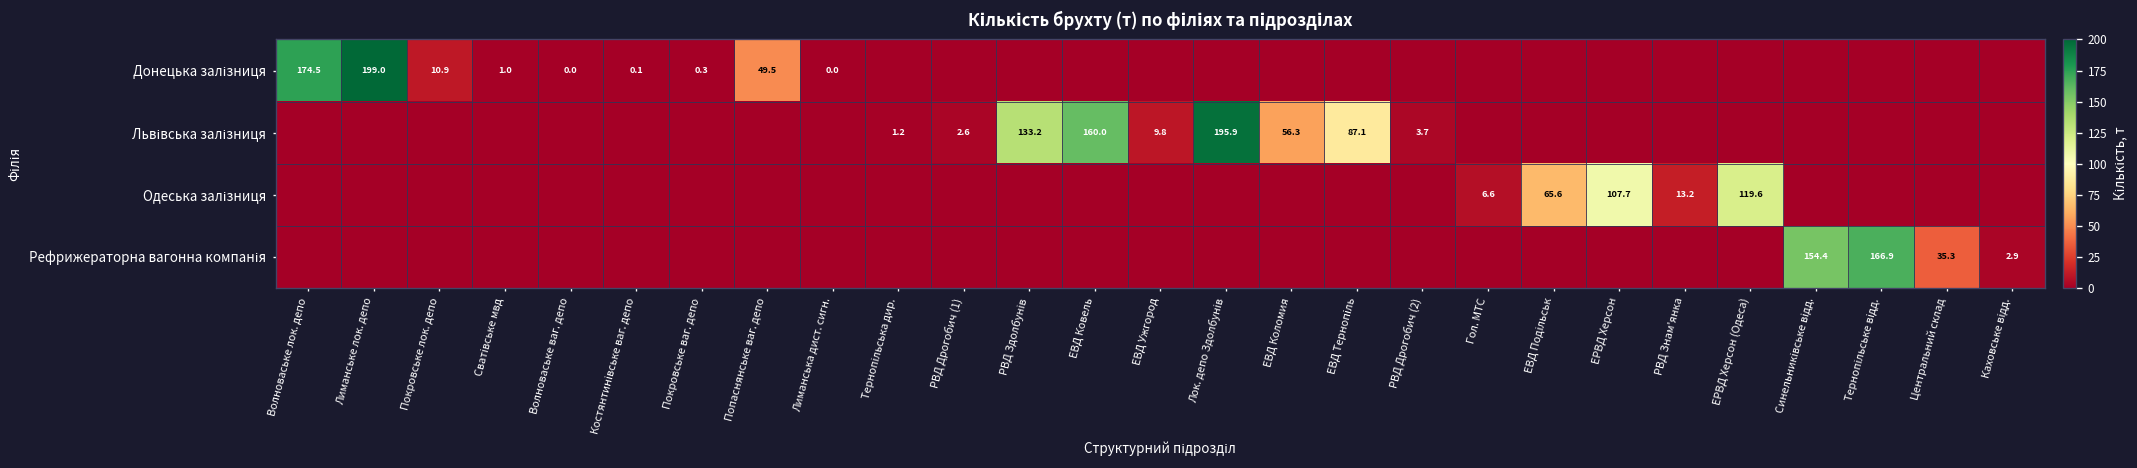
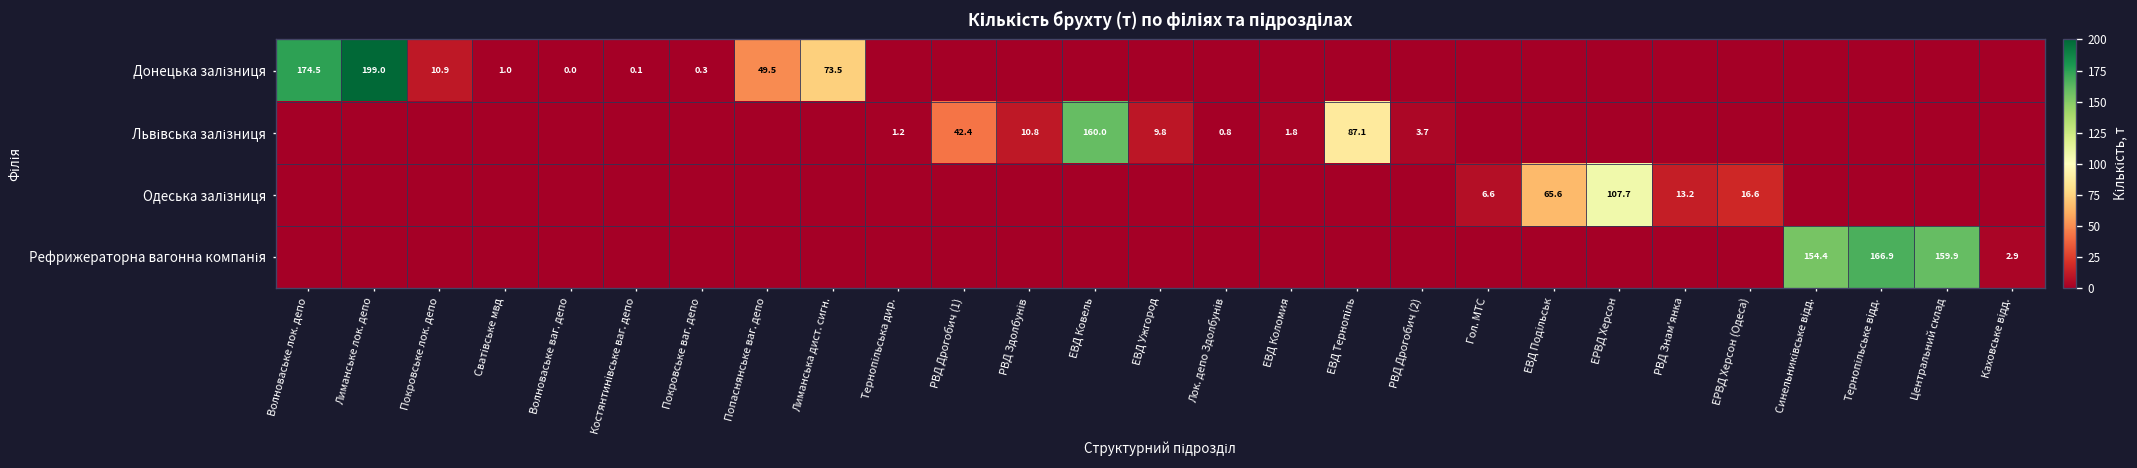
Донецька залізниця, Лиманська дист. сигн.: 0.0 -> 73.5
Львівська залізниця, РВД Дрогобич (1): 2.6 -> 42.4
Львівська залізниця, РВД Здолбунів: 133.2 -> 10.8
Львівська залізниця, Лок. депо Здолбунів: 195.9 -> 0.8
Львівська залізниця, ЕВД Коломия: 56.3 -> 1.8
Одеська залізниця, ЕРВД Херсон (Одеса): 119.6 -> 16.6
Рефрижераторна вагонна компанія, Центральний склад: 35.3 -> 159.9
